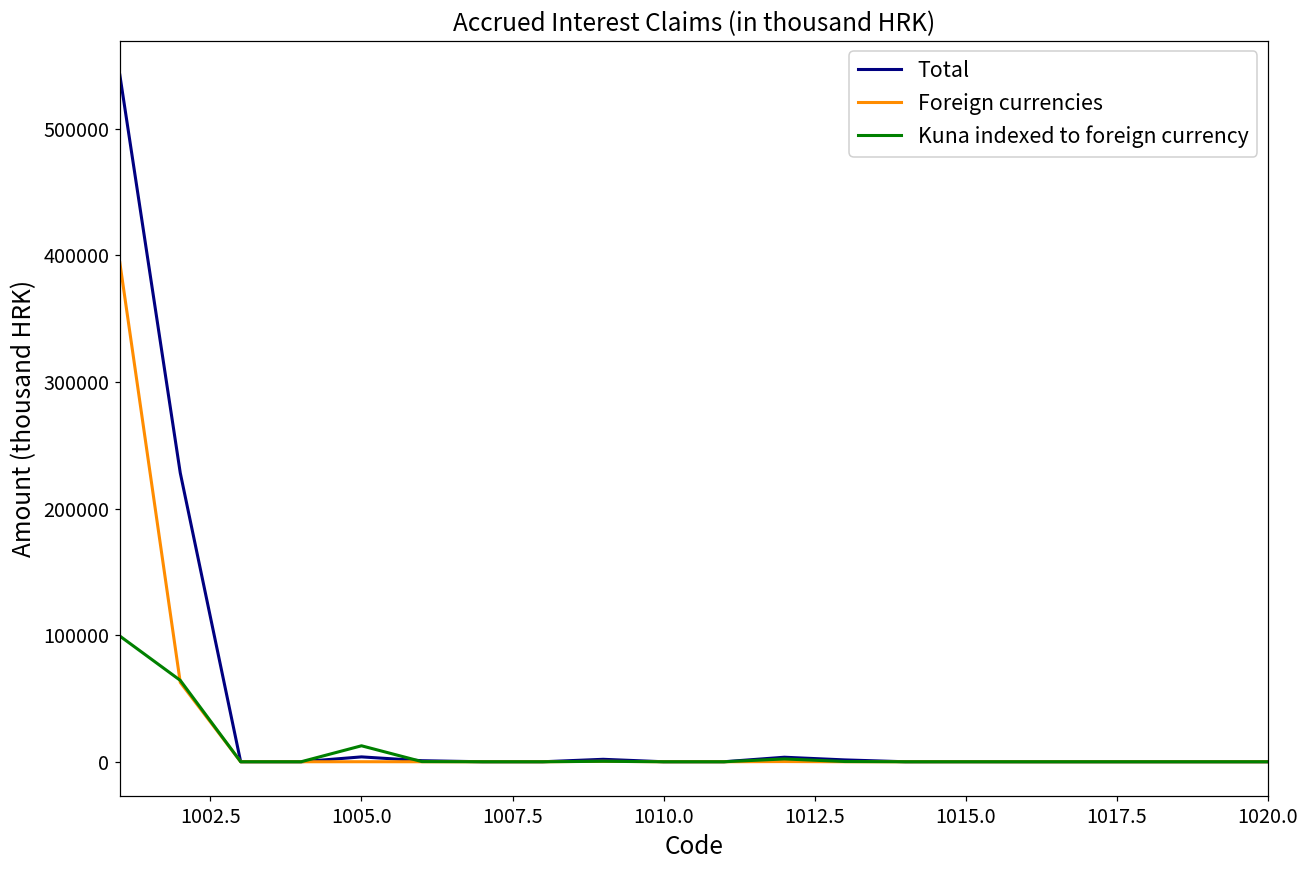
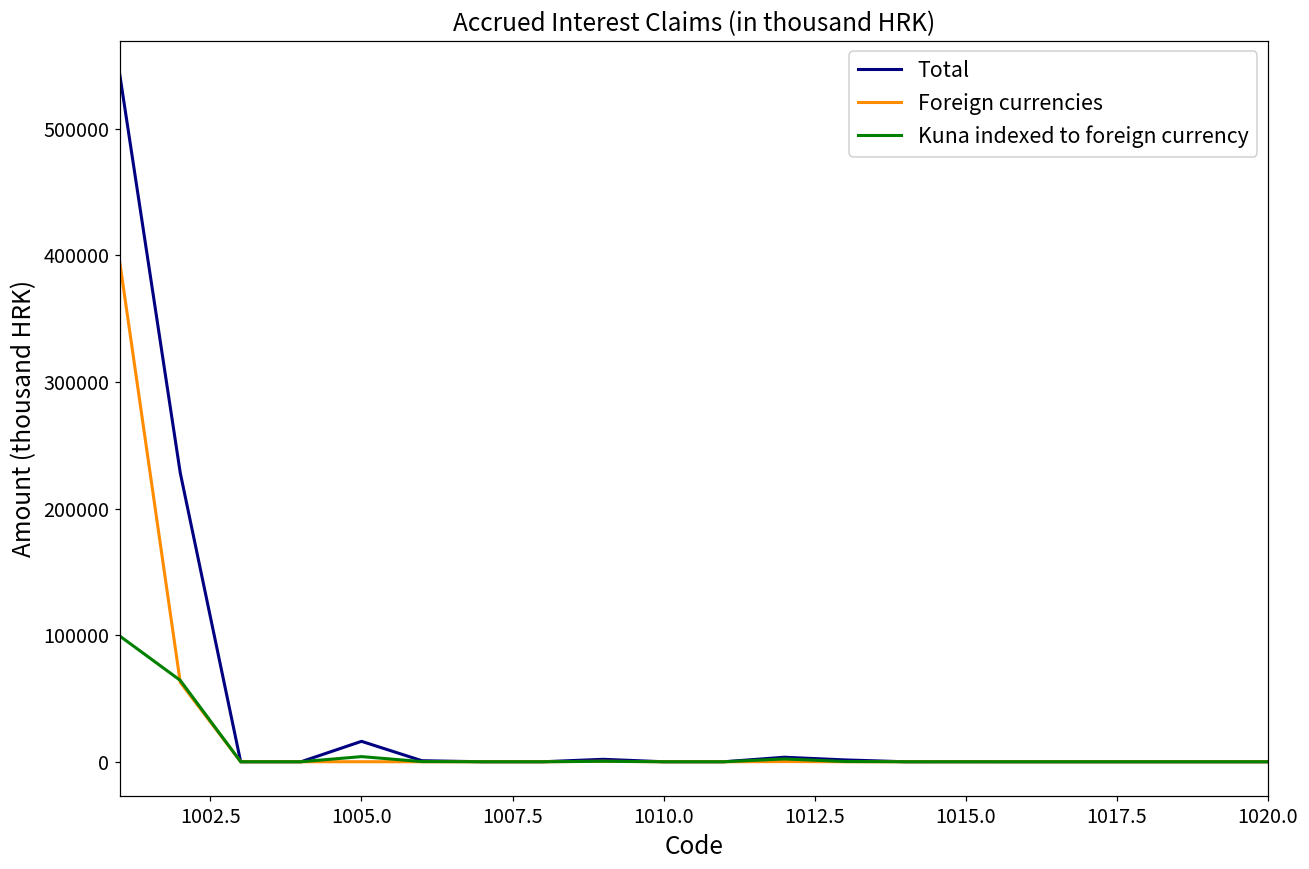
Total, 1005.0: 4000 -> 16000
Kuna indexed to foreign currency, 1005.0: 13000 -> 4000
